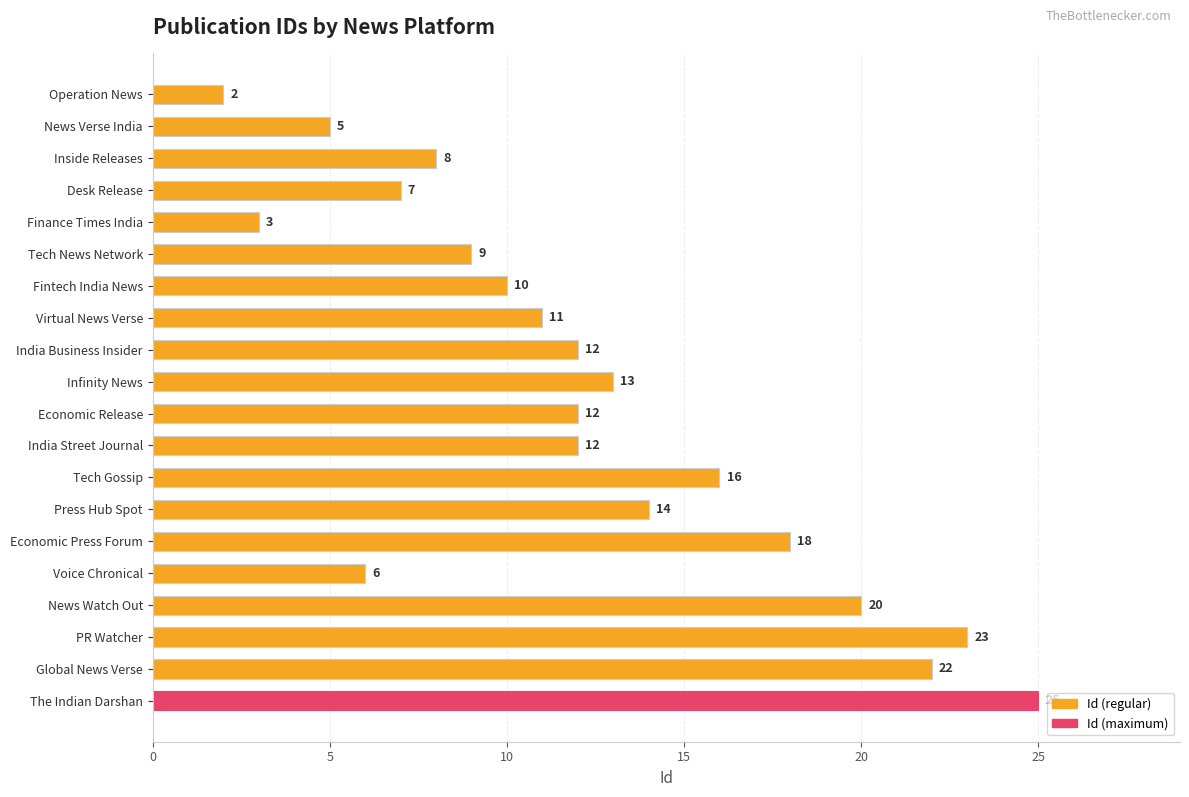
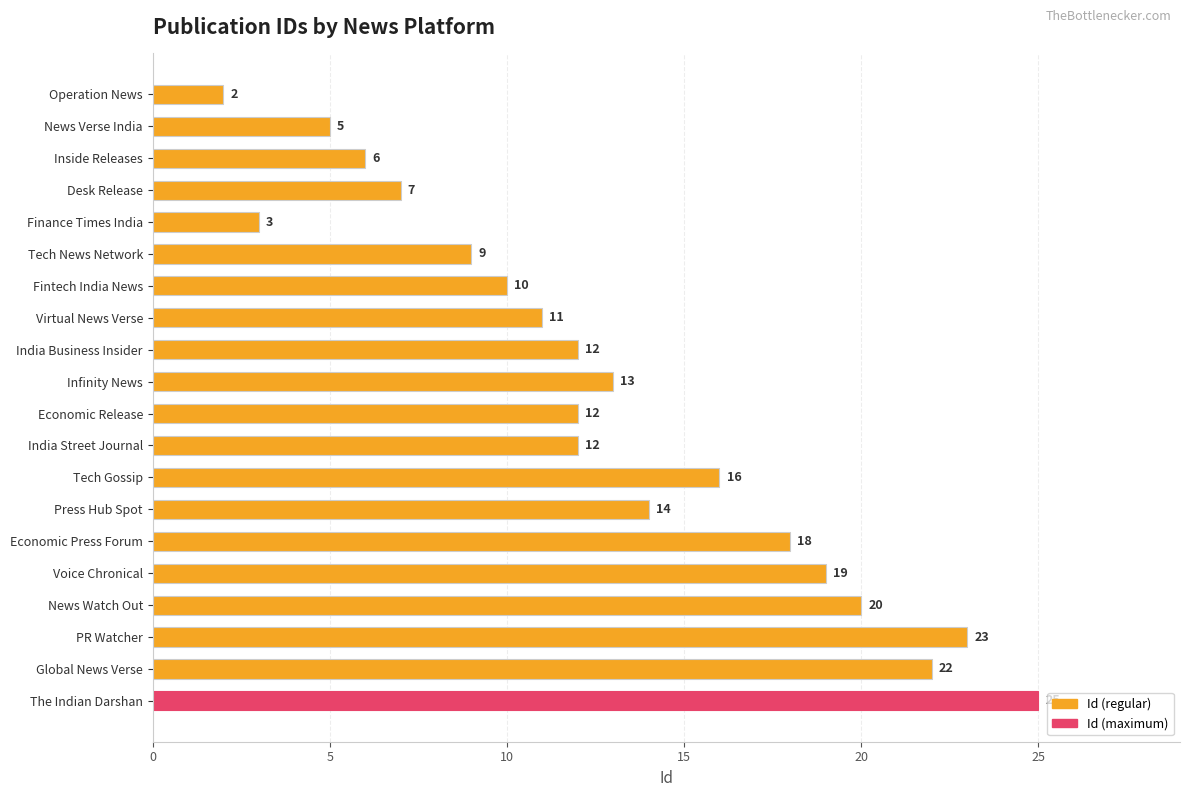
Inside Releases: 8 -> 6
Voice Chronical: 6 -> 19
